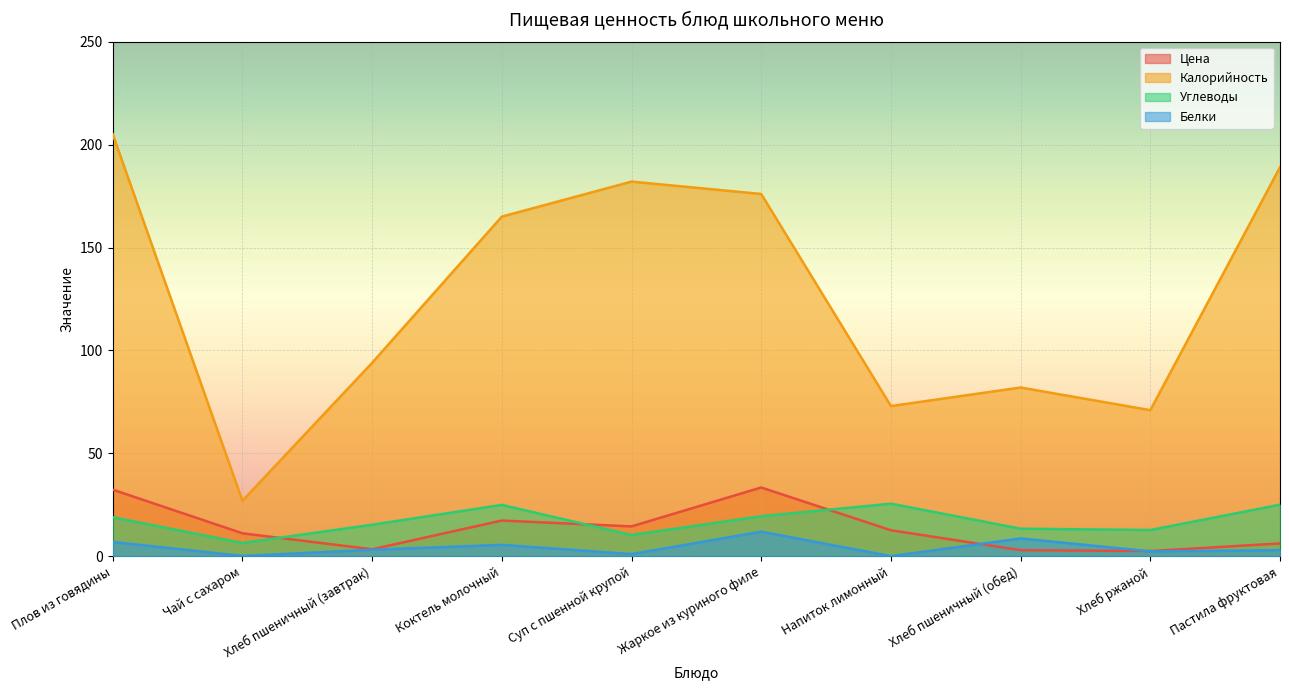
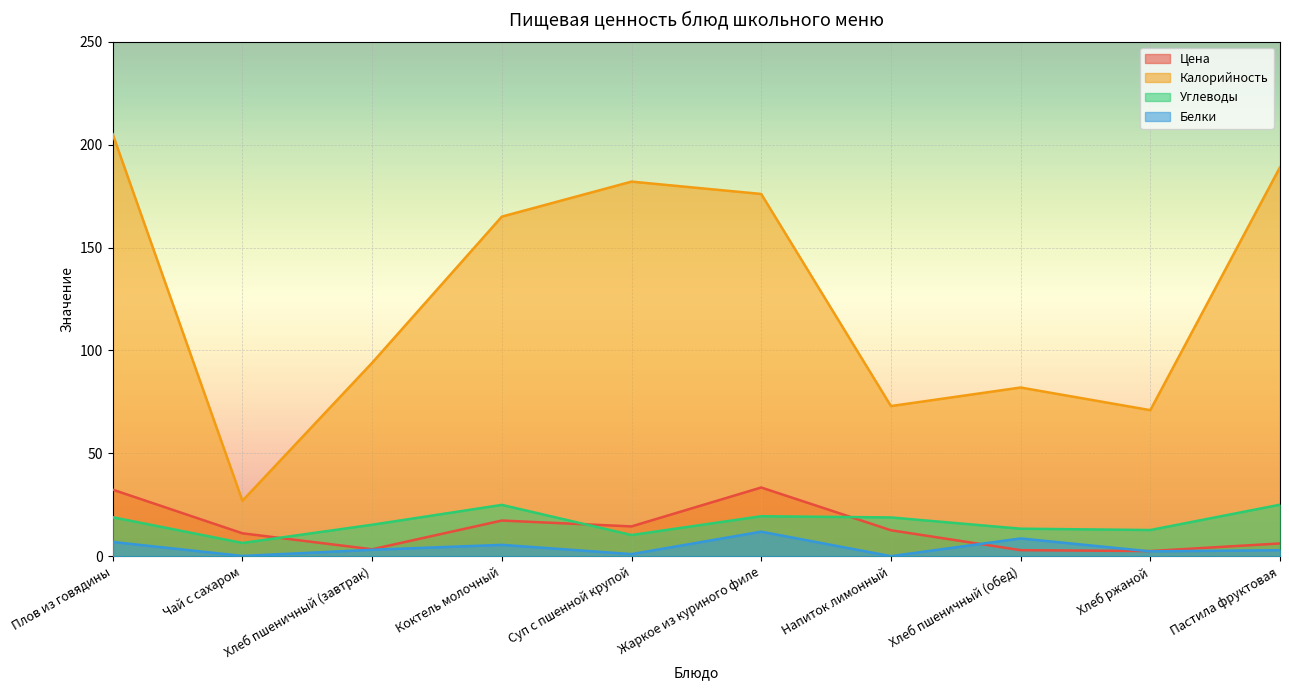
Углеводы, Напиток лимонный: 26 -> 19
